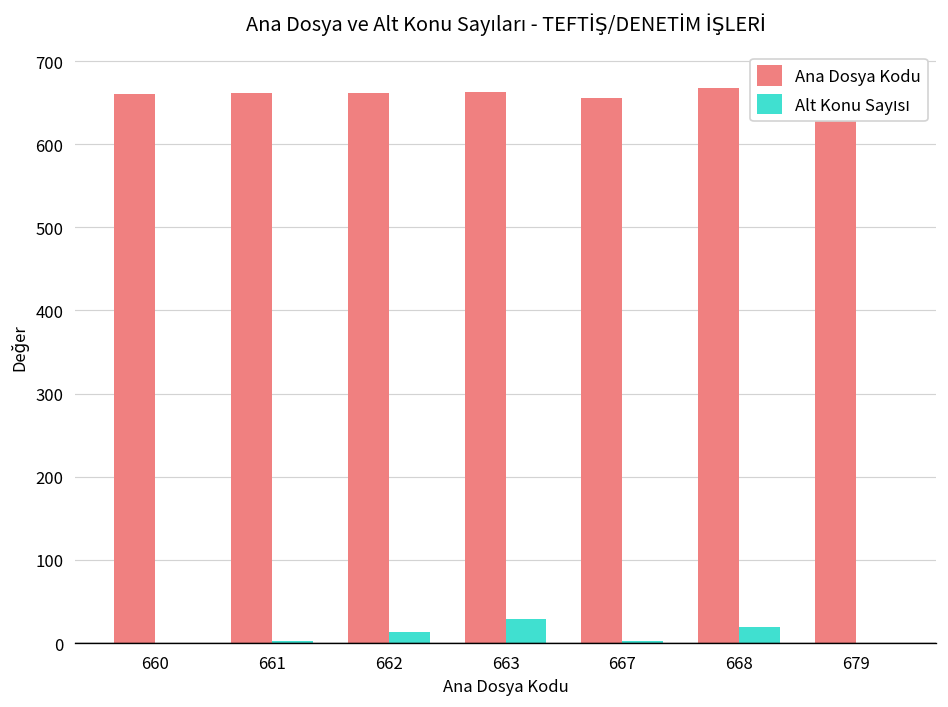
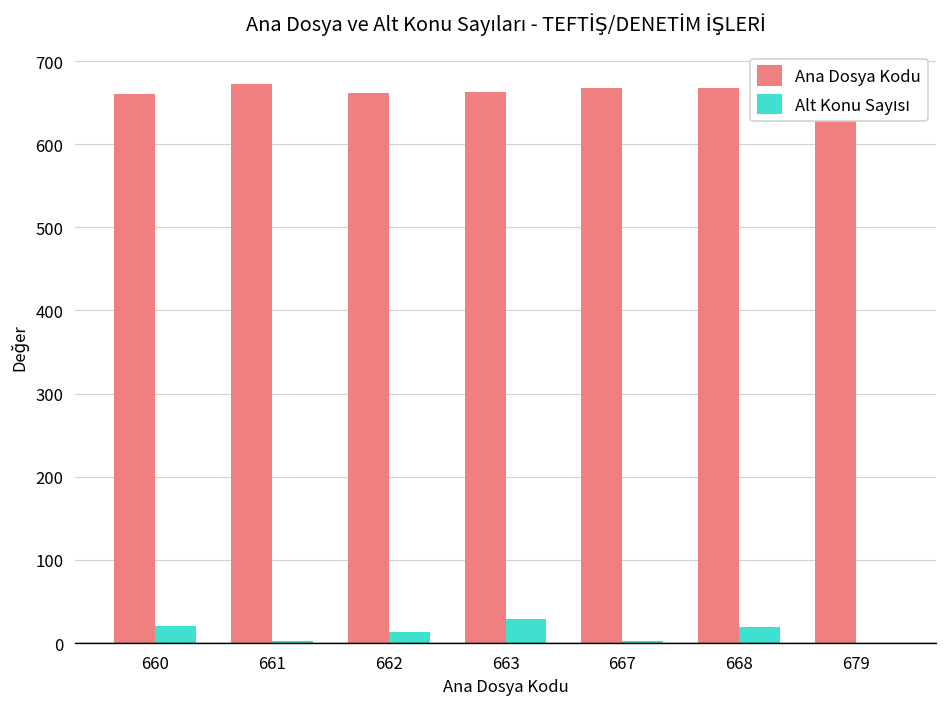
Alt Konu Sayısı, 660: 0 -> 20
Ana Dosya Kodu, 661: 660 -> 670
Ana Dosya Kodu, 667: 660 -> 670
